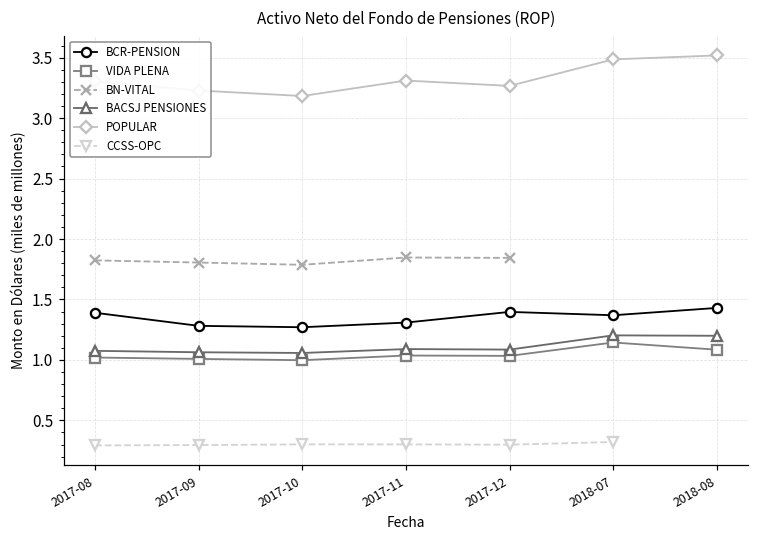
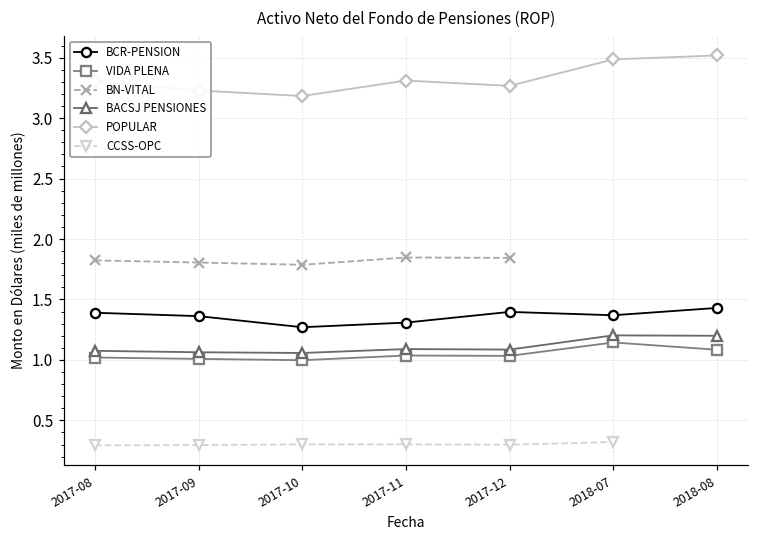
BCR-PENSION, 2017-09: 1.28 -> 1.36
